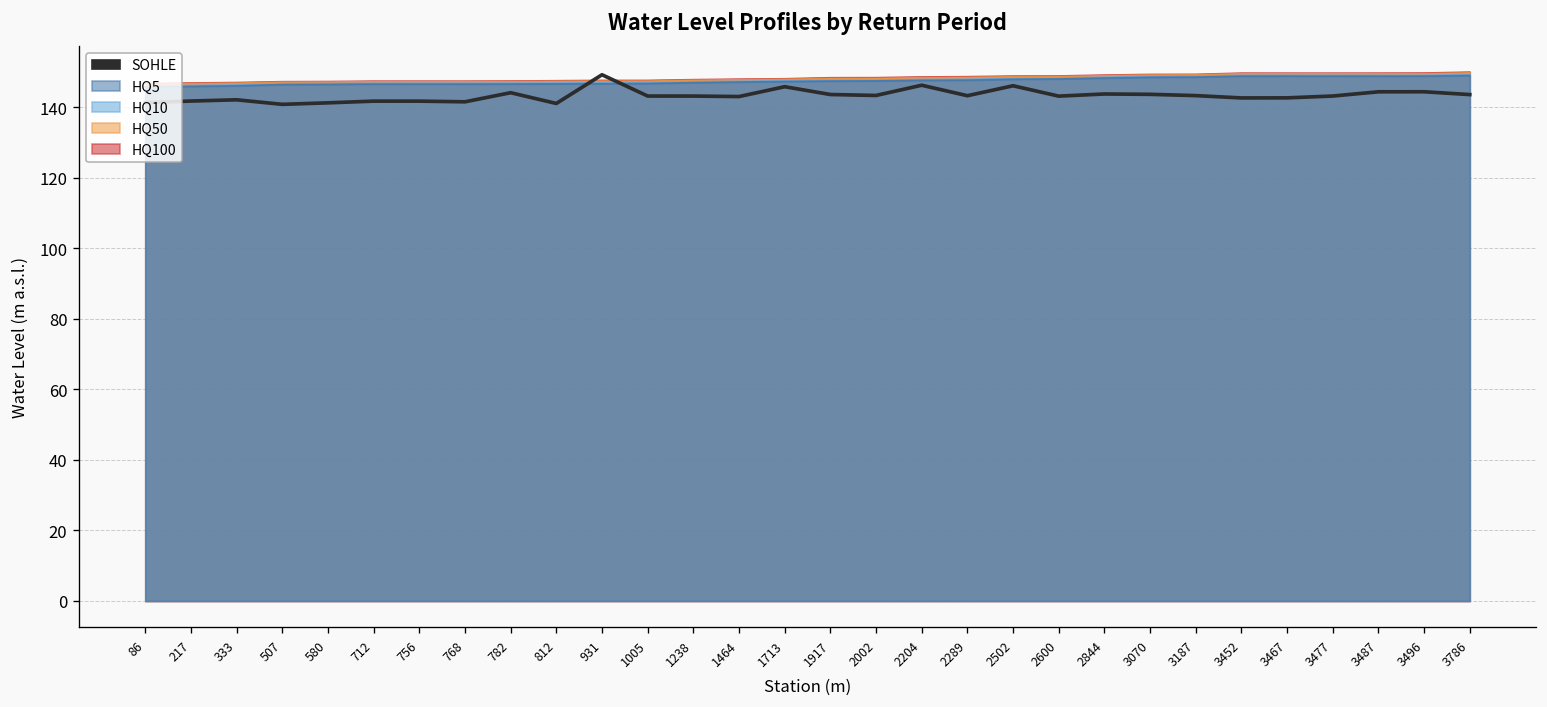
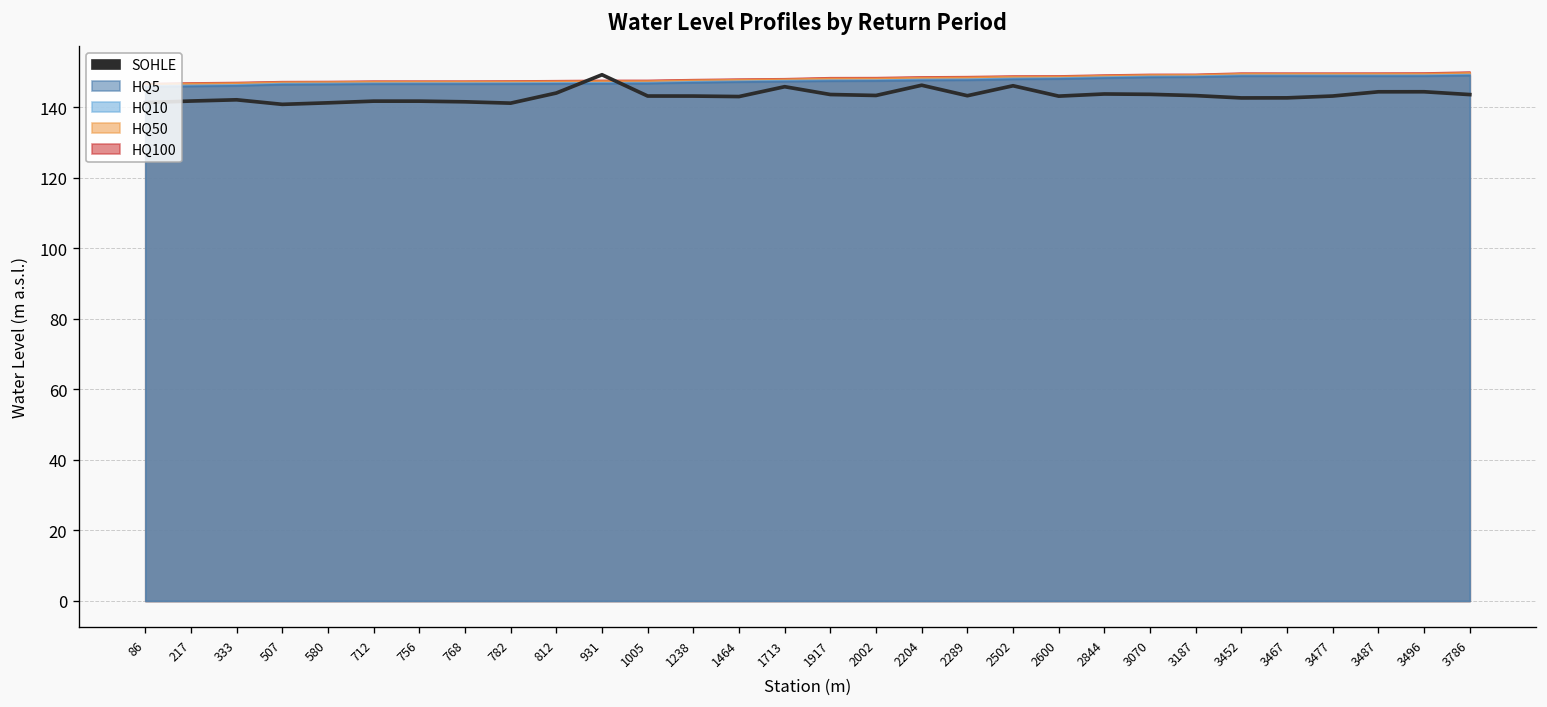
SOHLE, 782: 144 -> 141
SOHLE, 812: 141 -> 144
